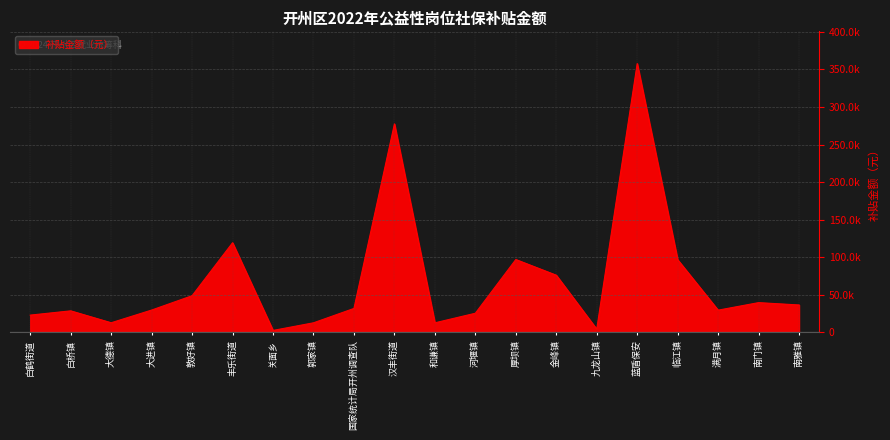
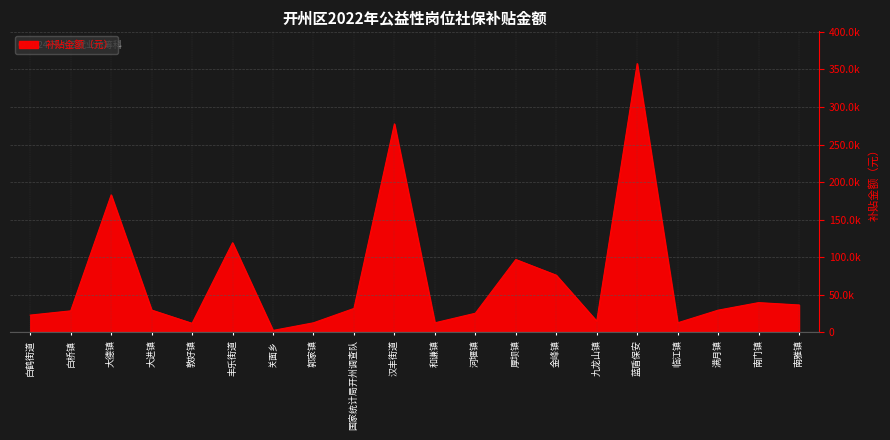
大德镇: 10000 -> 180000
敦好镇: 50000 -> 10000
九龙山镇: 0 -> 10000
临江镇: 100000 -> 10000
